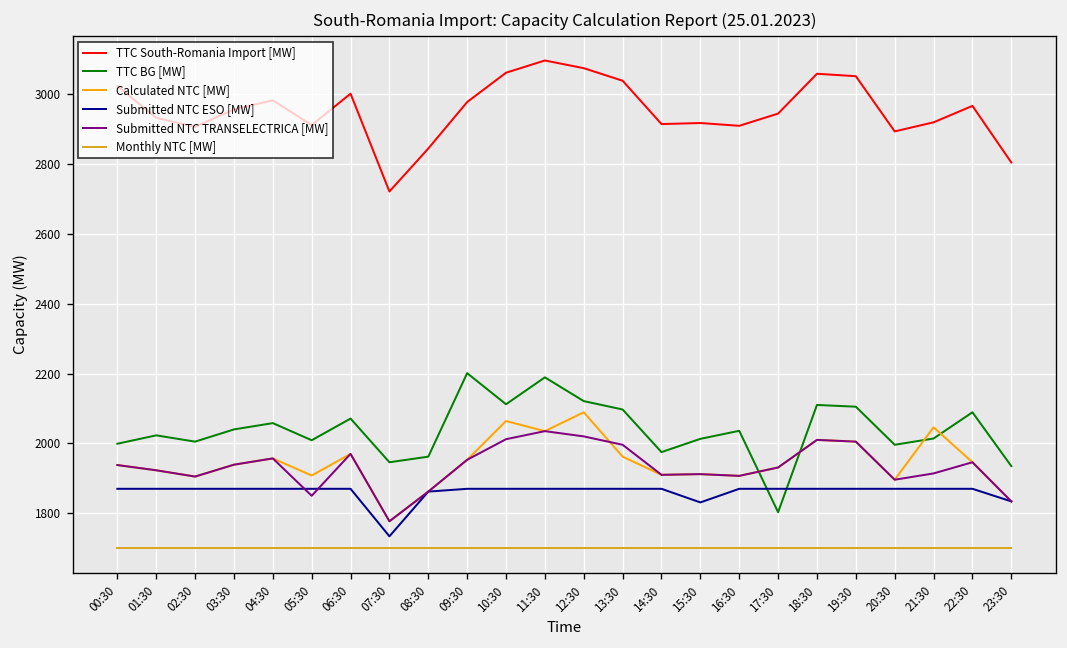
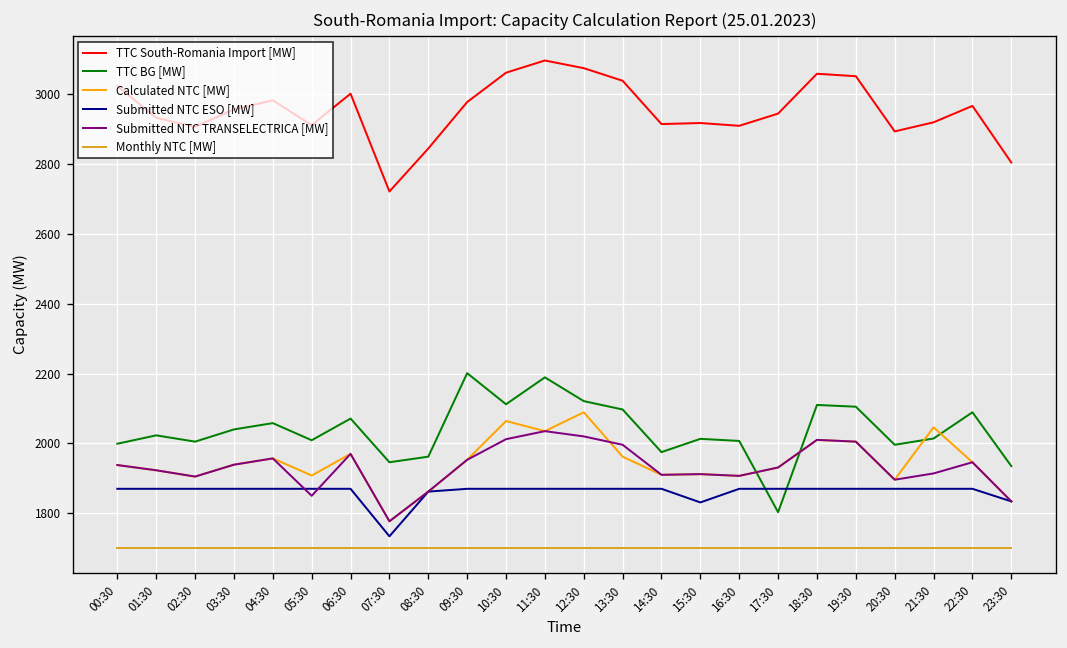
TTC BG [MW], 16:30: 2040 -> 2010
